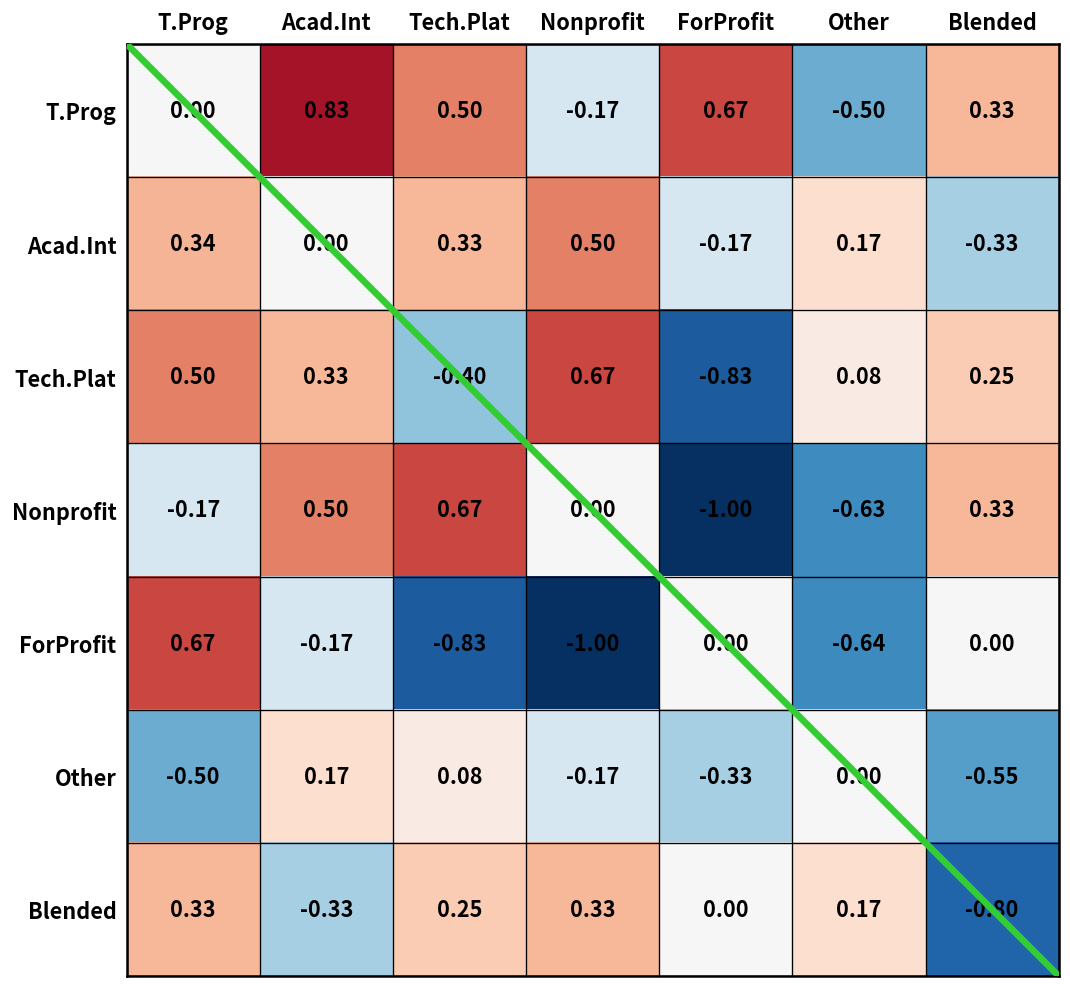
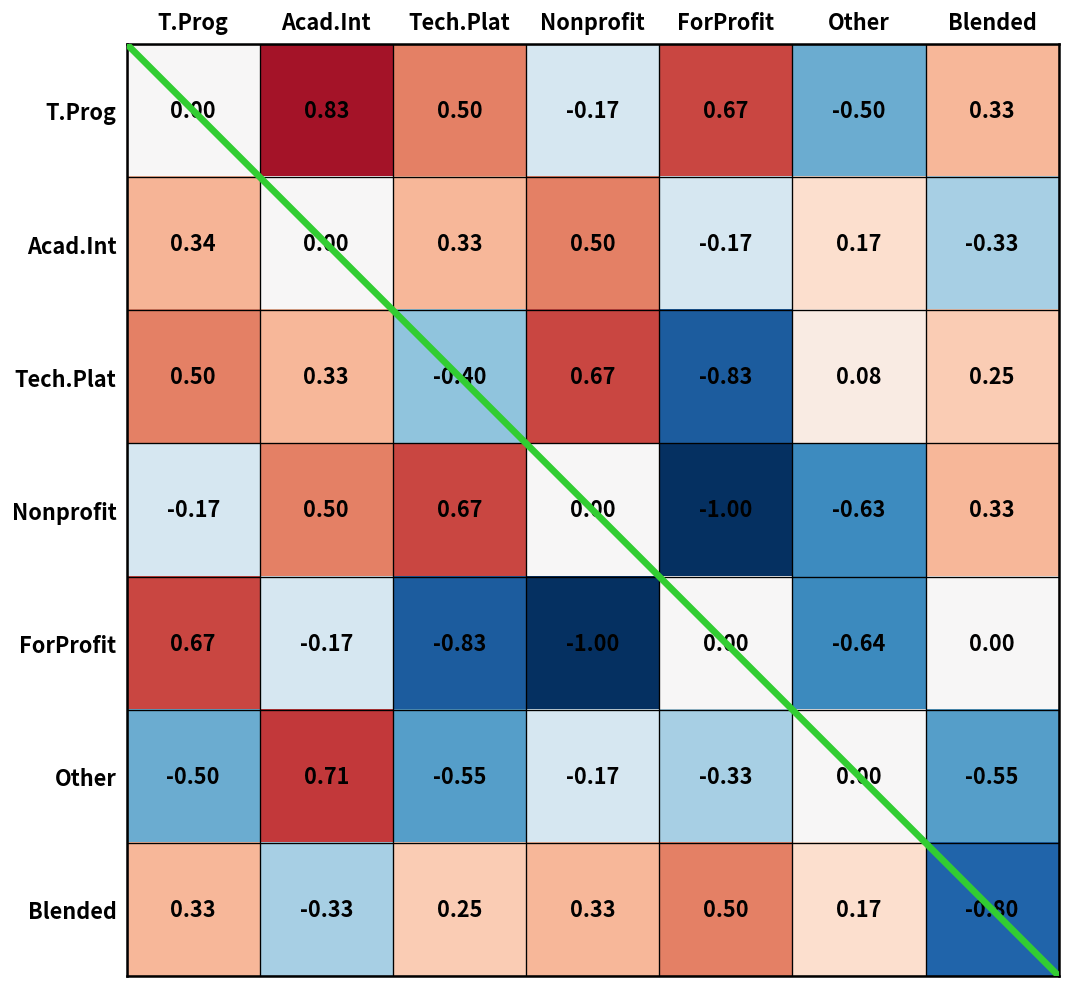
Other, Acad.Int: 0.17 -> 0.71
Other, Tech.Plat: 0.08 -> -0.55
Blended, ForProfit: 0.00 -> 0.50
